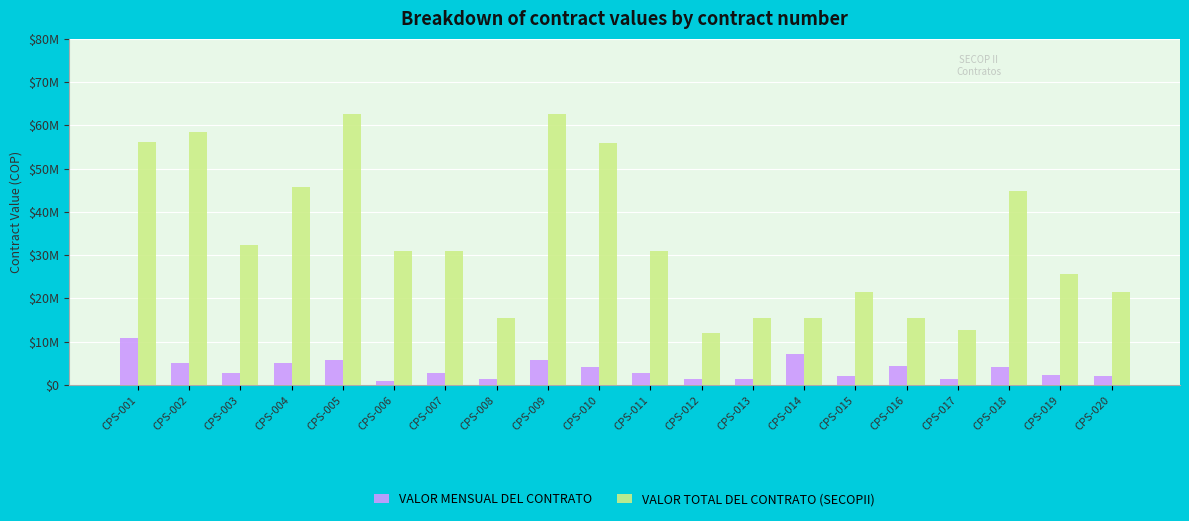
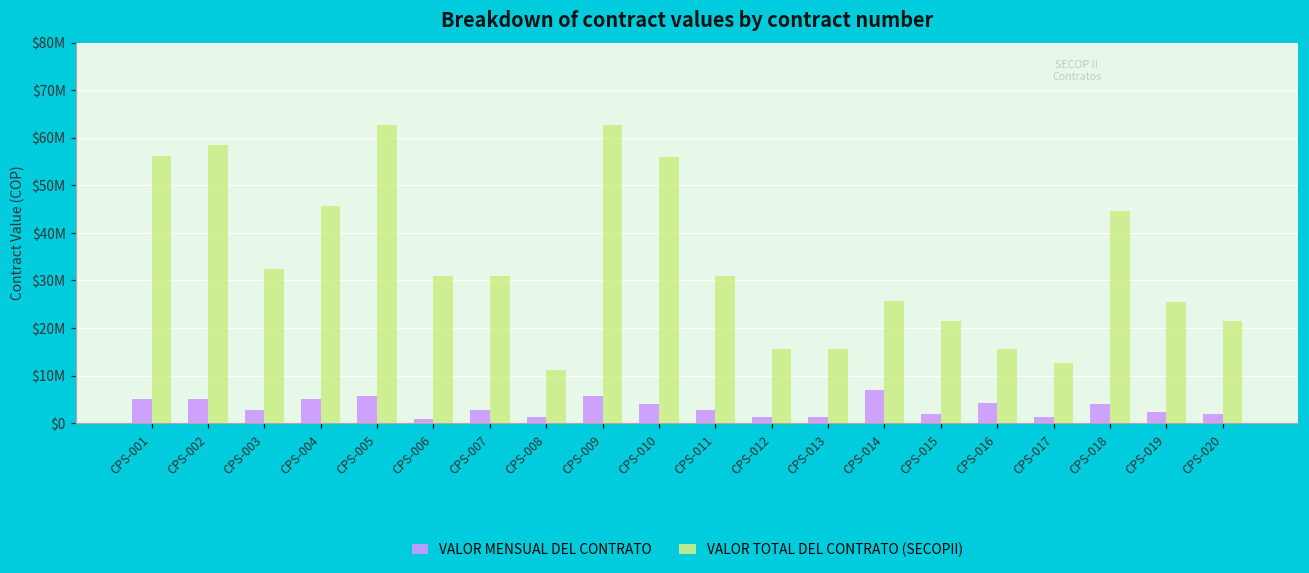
VALOR MENSUAL DEL CONTRATO, CPS-001: $11000000 -> $5000000
VALOR TOTAL DEL CONTRATO (SECOPII), CPS-008: $16000000 -> $11000000
VALOR TOTAL DEL CONTRATO (SECOPII), CPS-012: $12000000 -> $16000000
VALOR TOTAL DEL CONTRATO (SECOPII), CPS-014: $16000000 -> $26000000
